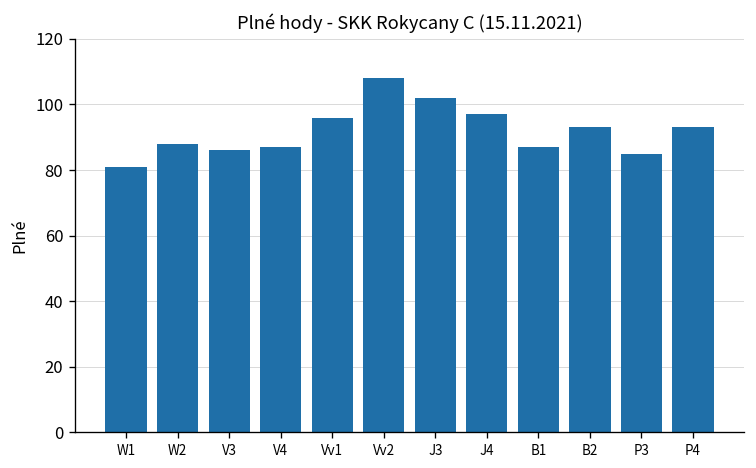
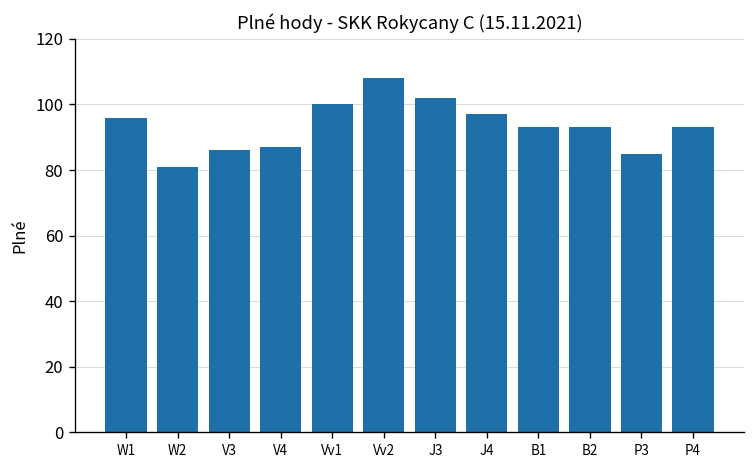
W1: 81 -> 96
W2: 88 -> 81
Vv1: 96 -> 100
B1: 87 -> 93
